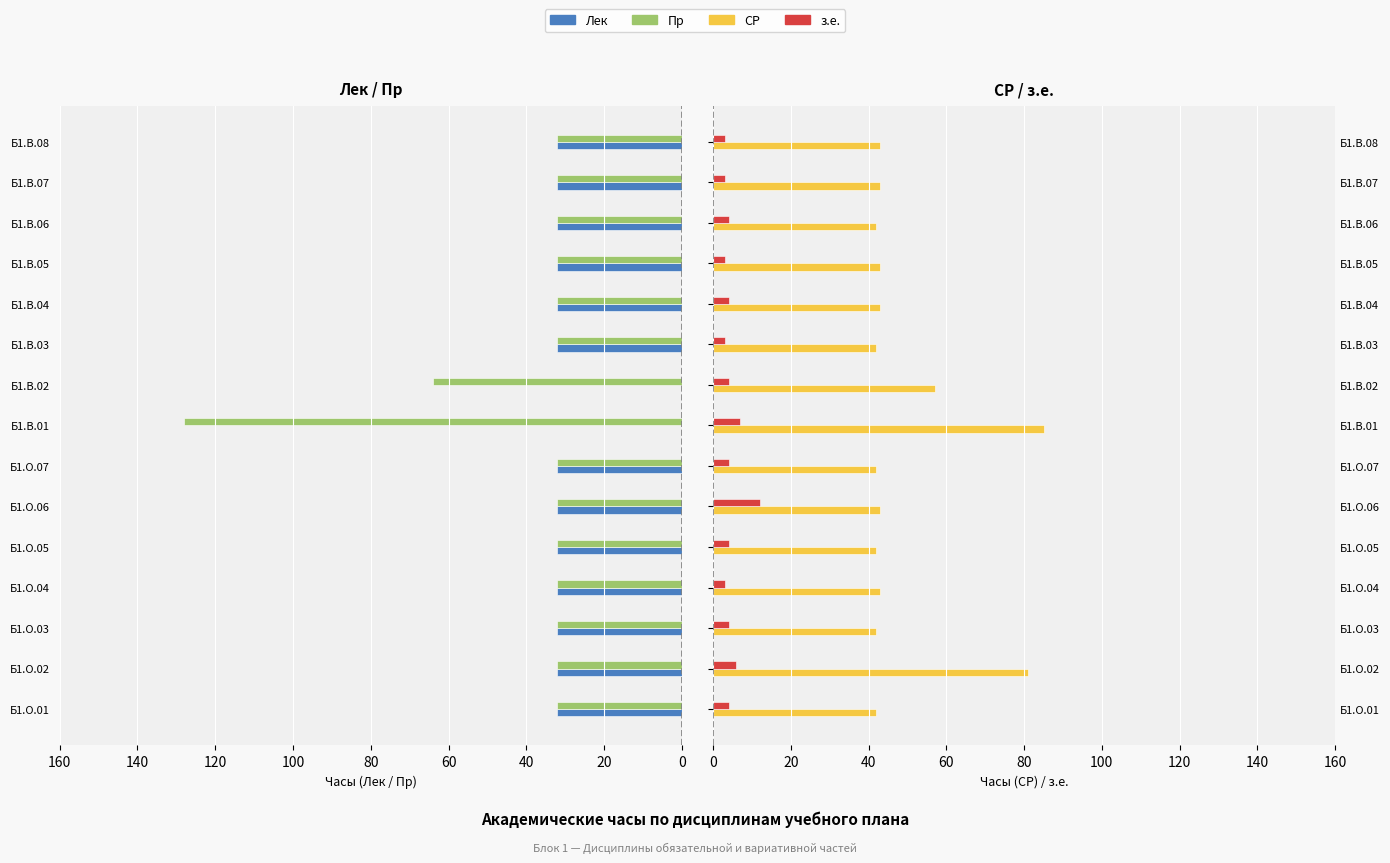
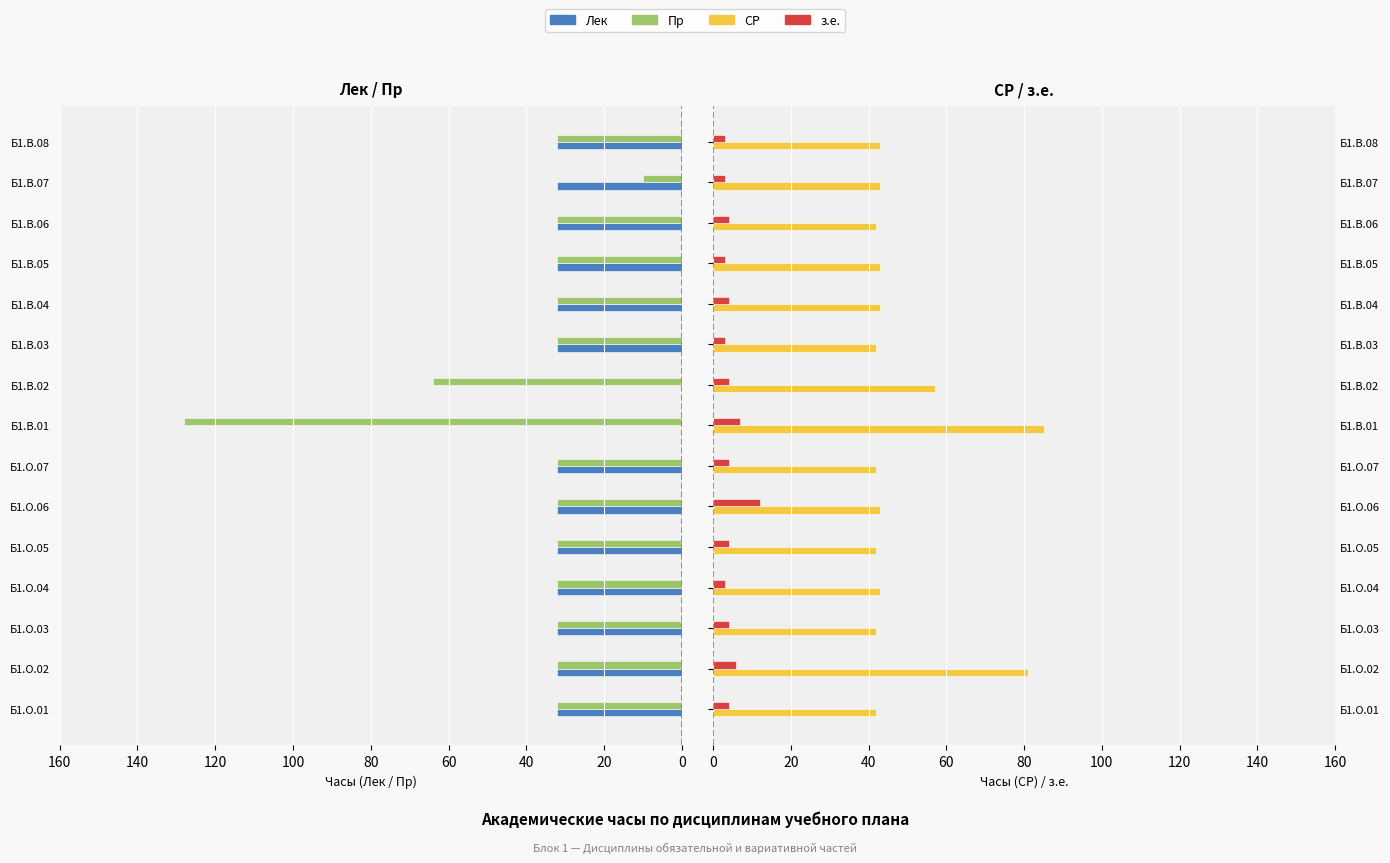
Лек / Пр, Пр, Б1.В.07: 32 -> 10
